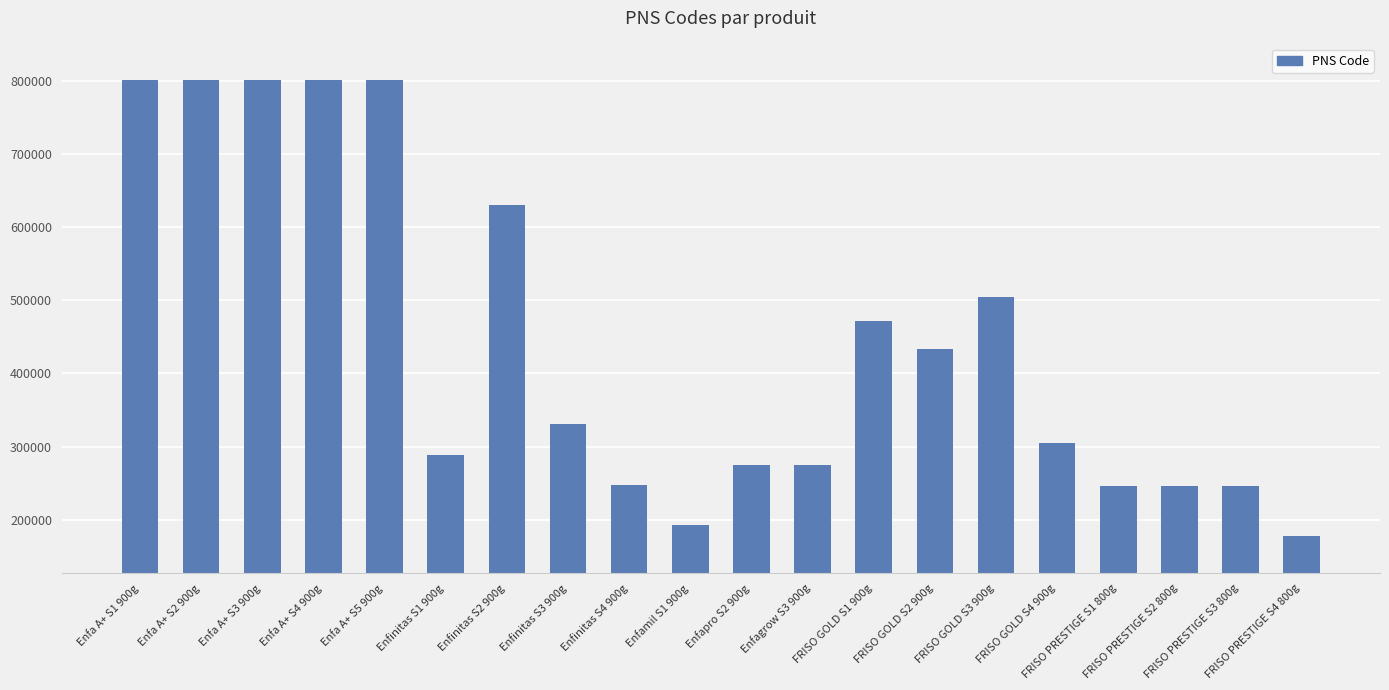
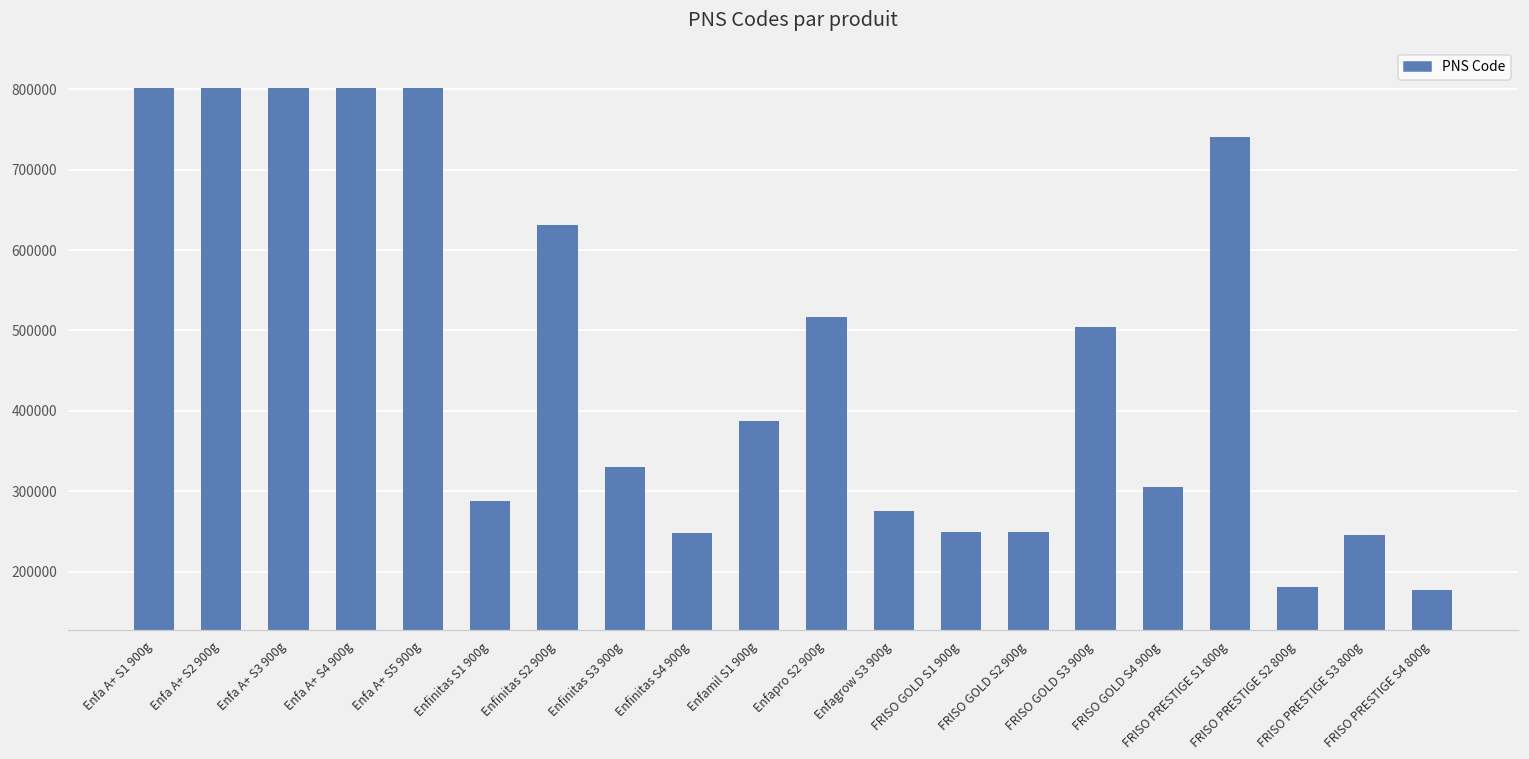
Enfamil S1 900g: 190000 -> 390000
Enfapro S2 900g: 280000 -> 520000
FRISO GOLD S1 900g: 470000 -> 250000
FRISO GOLD S2 900g: 430000 -> 250000
FRISO PRESTIGE S1 800g: 250000 -> 740000
FRISO PRESTIGE S2 800g: 250000 -> 180000
